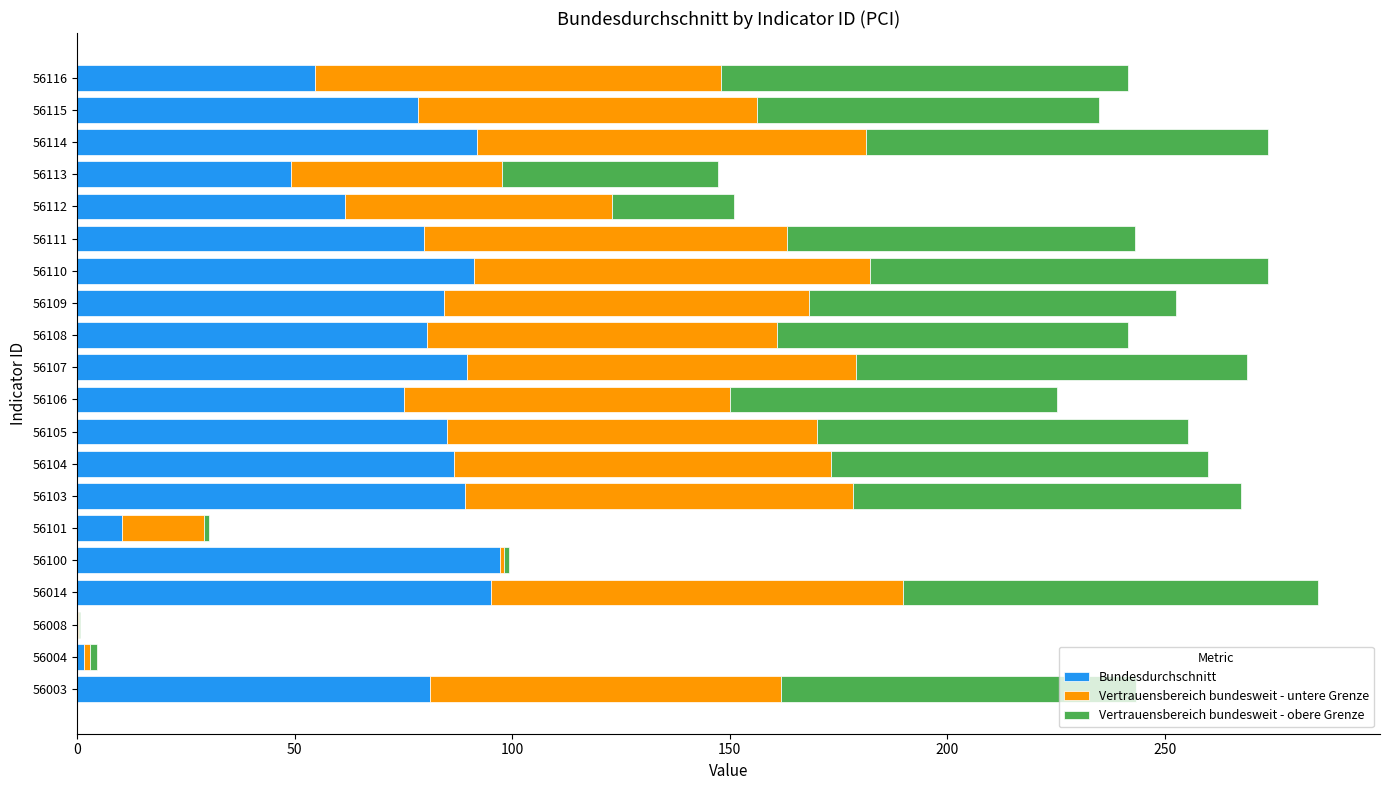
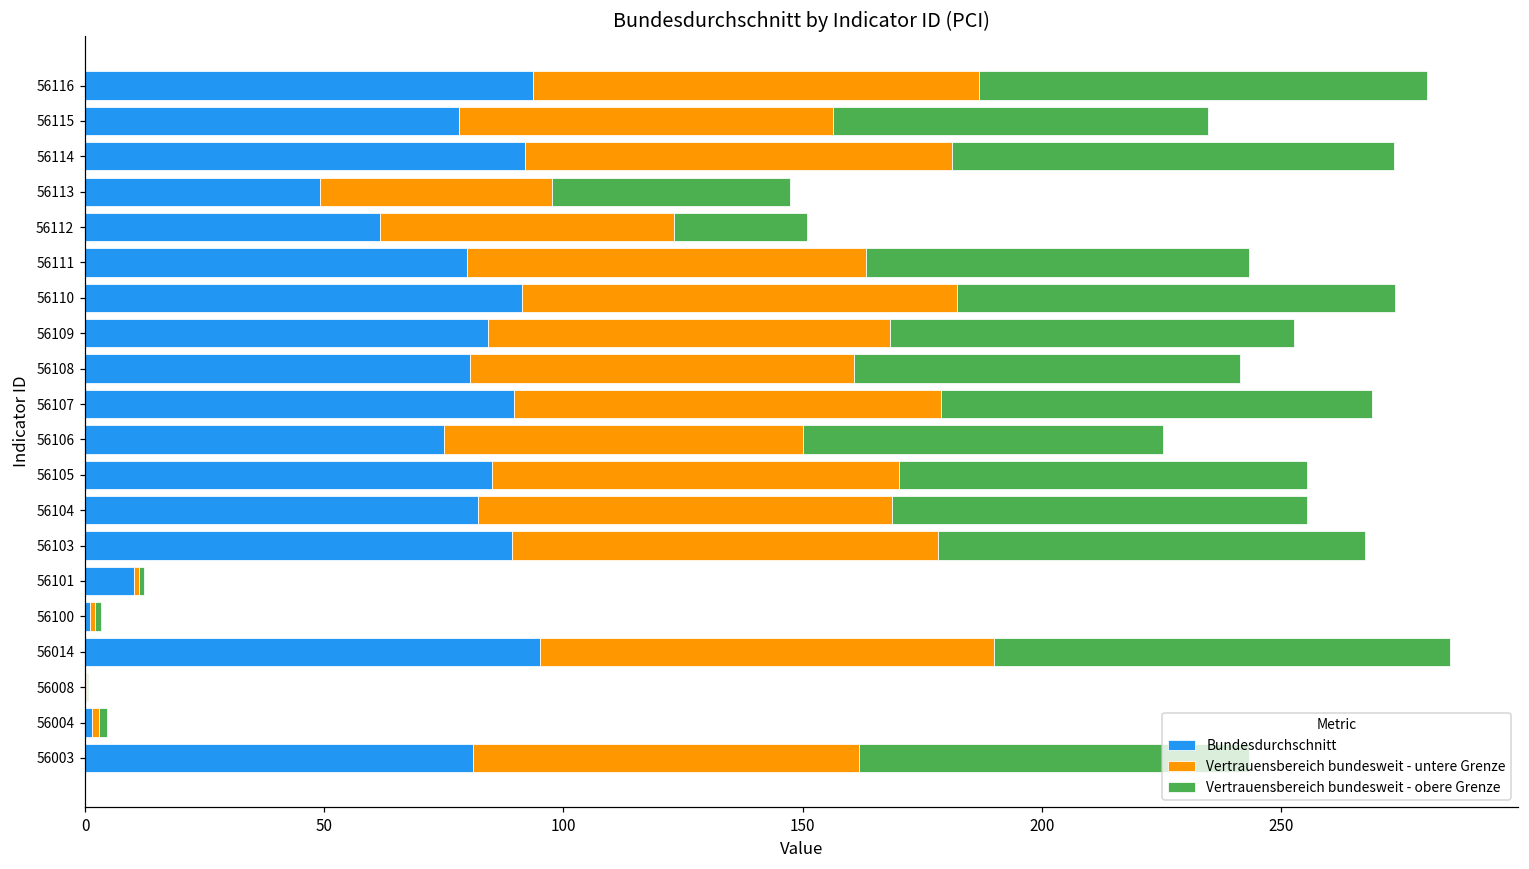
Bundesdurchschnitt, 56116: 55 -> 94
Bundesdurchschnitt, 56104: 87 -> 82
Vertrauensbereich bundesweit - untere Grenze, 56101: 19 -> 1
Bundesdurchschnitt, 56100: 97 -> 1
